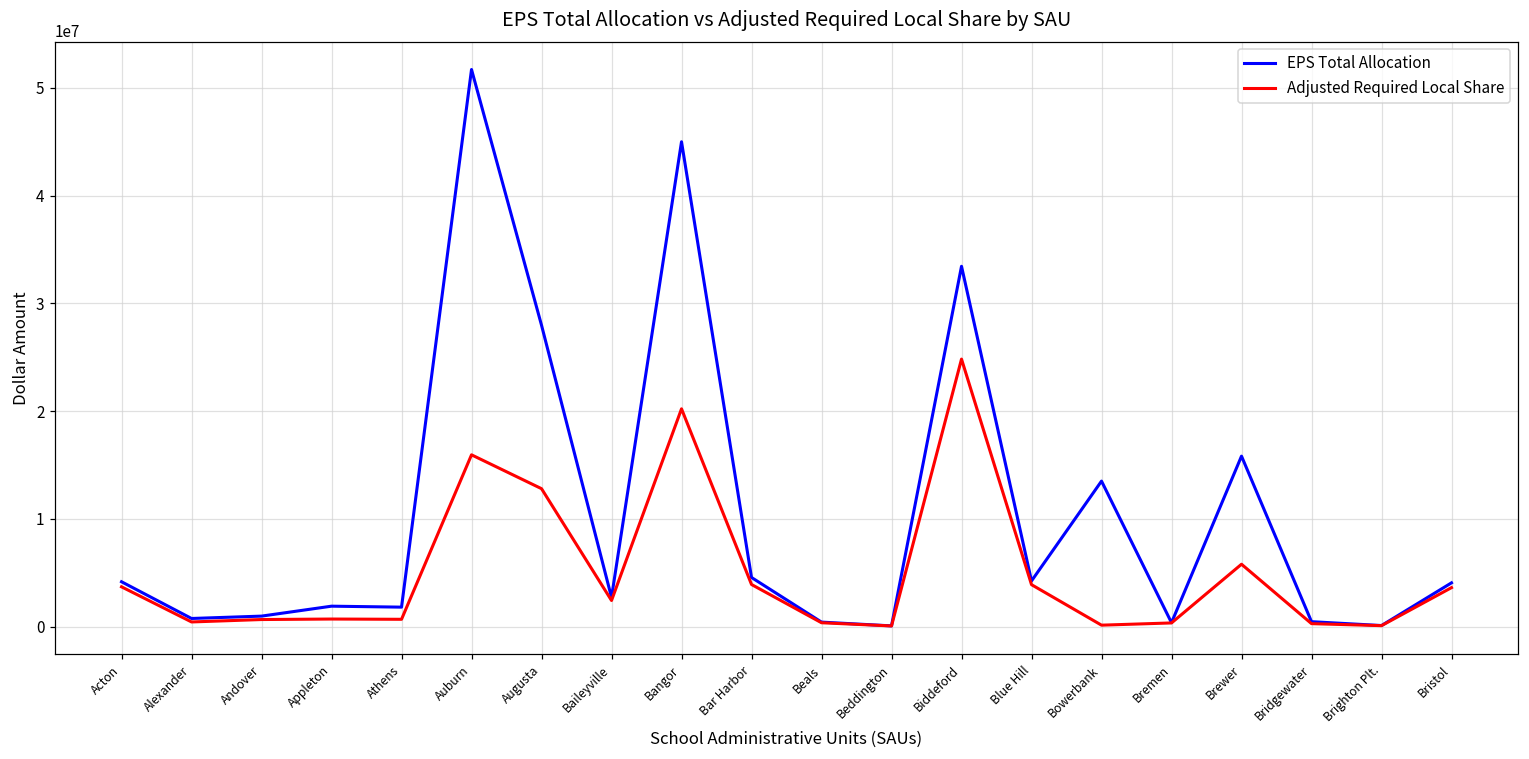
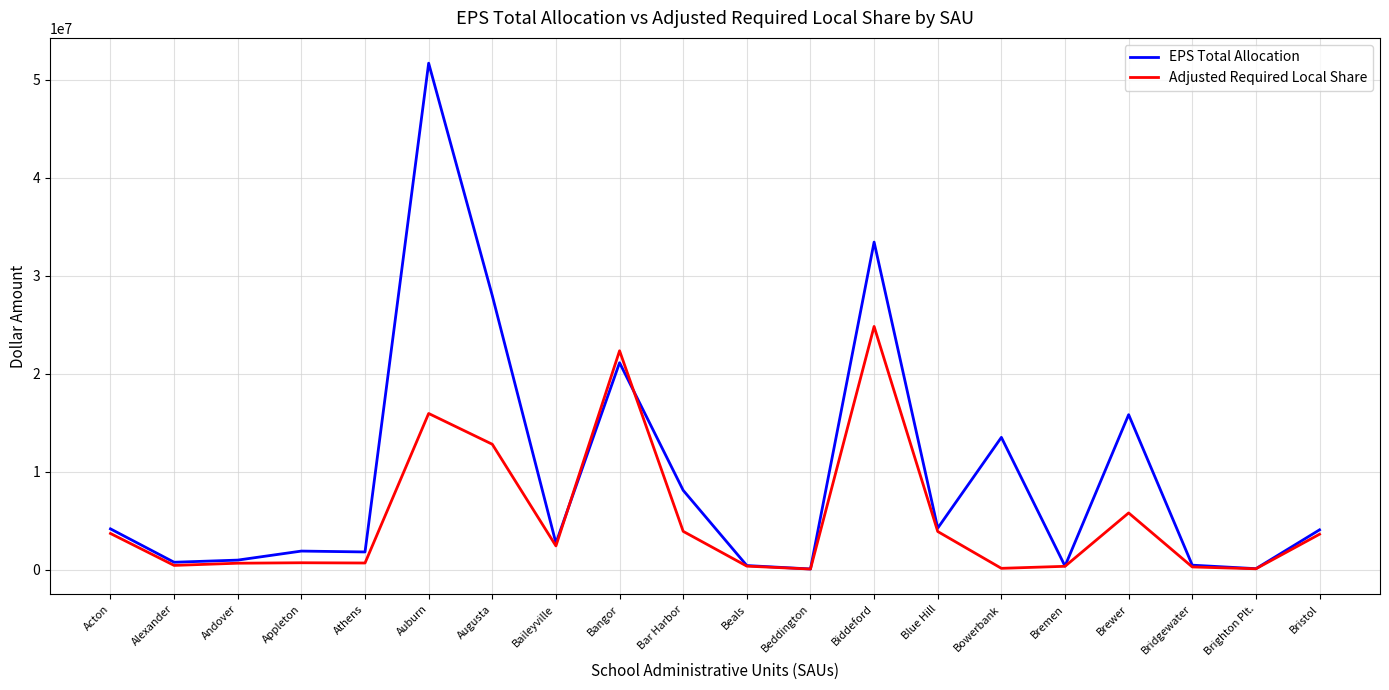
EPS Total Allocation, Bangor: 45000000 -> 21000000
Adjusted Required Local Share, Bangor: 20000000 -> 22000000
EPS Total Allocation, Bar Harbor: 5000000 -> 8000000
